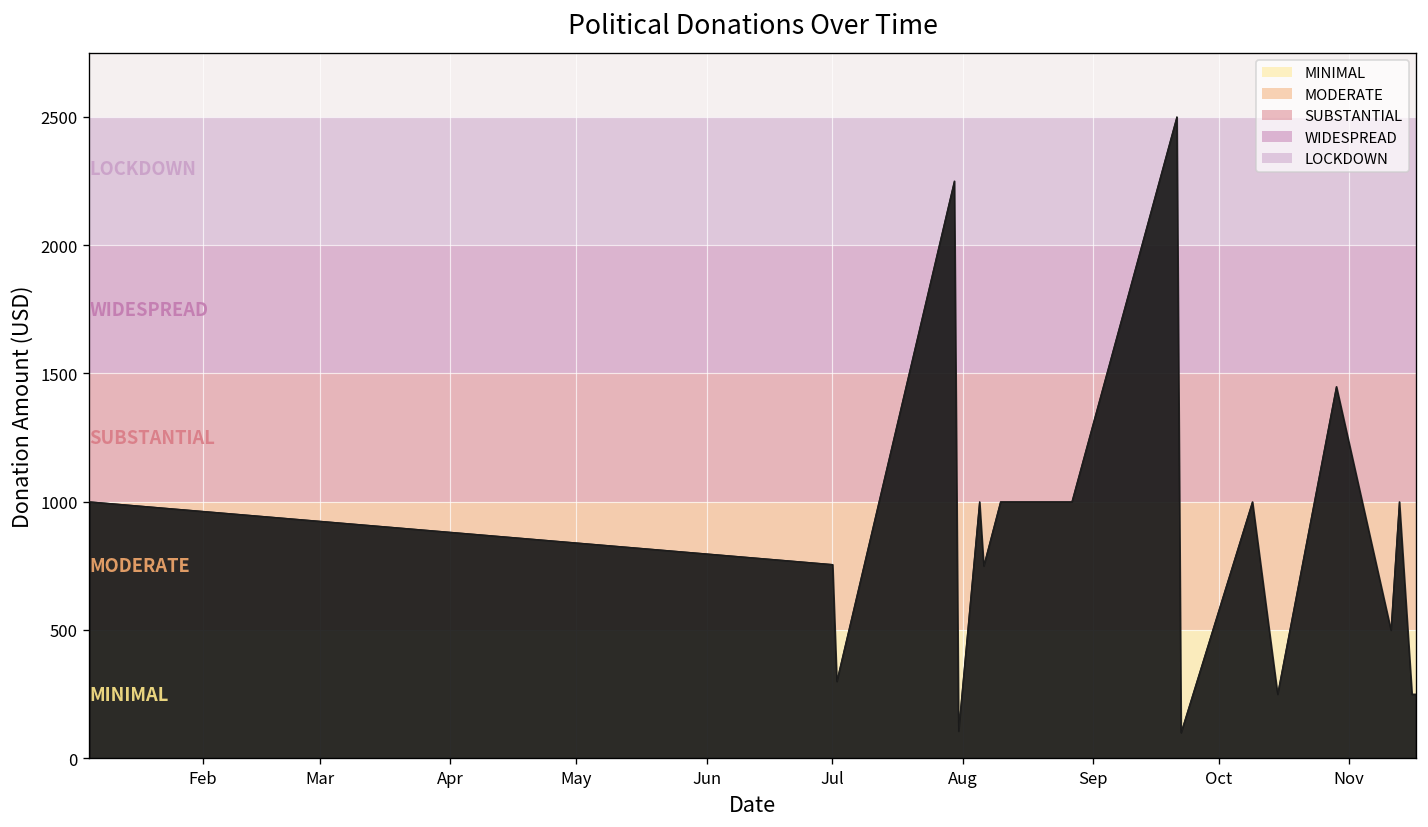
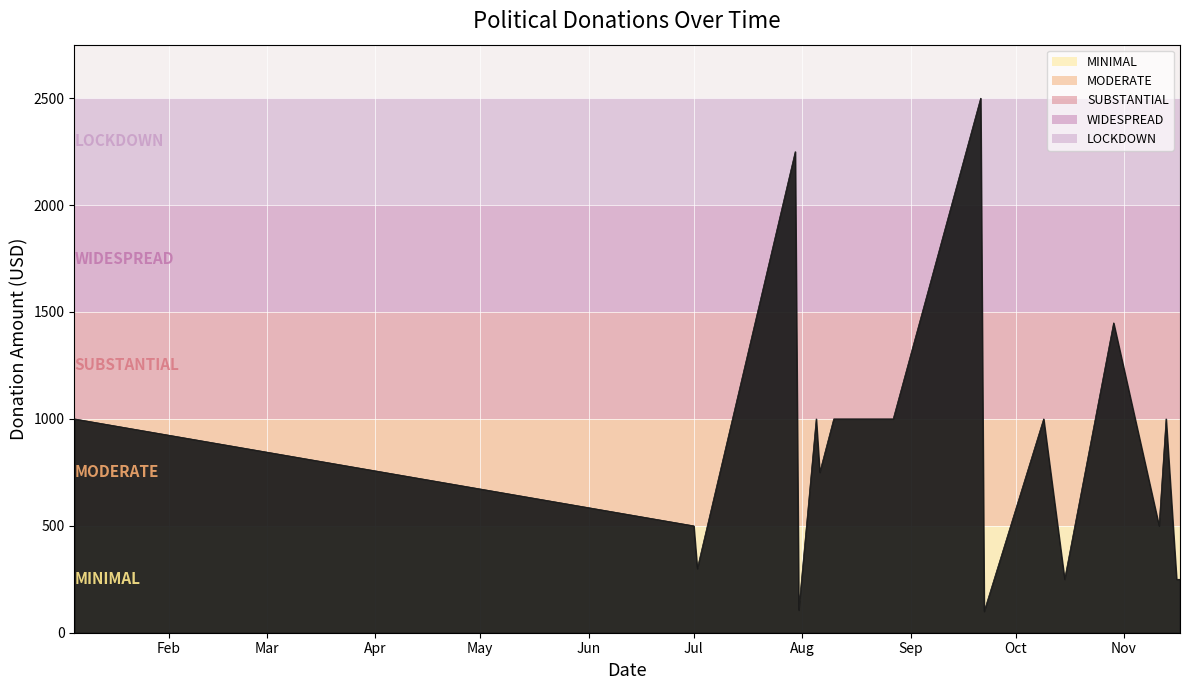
Jul: 760 -> 500
